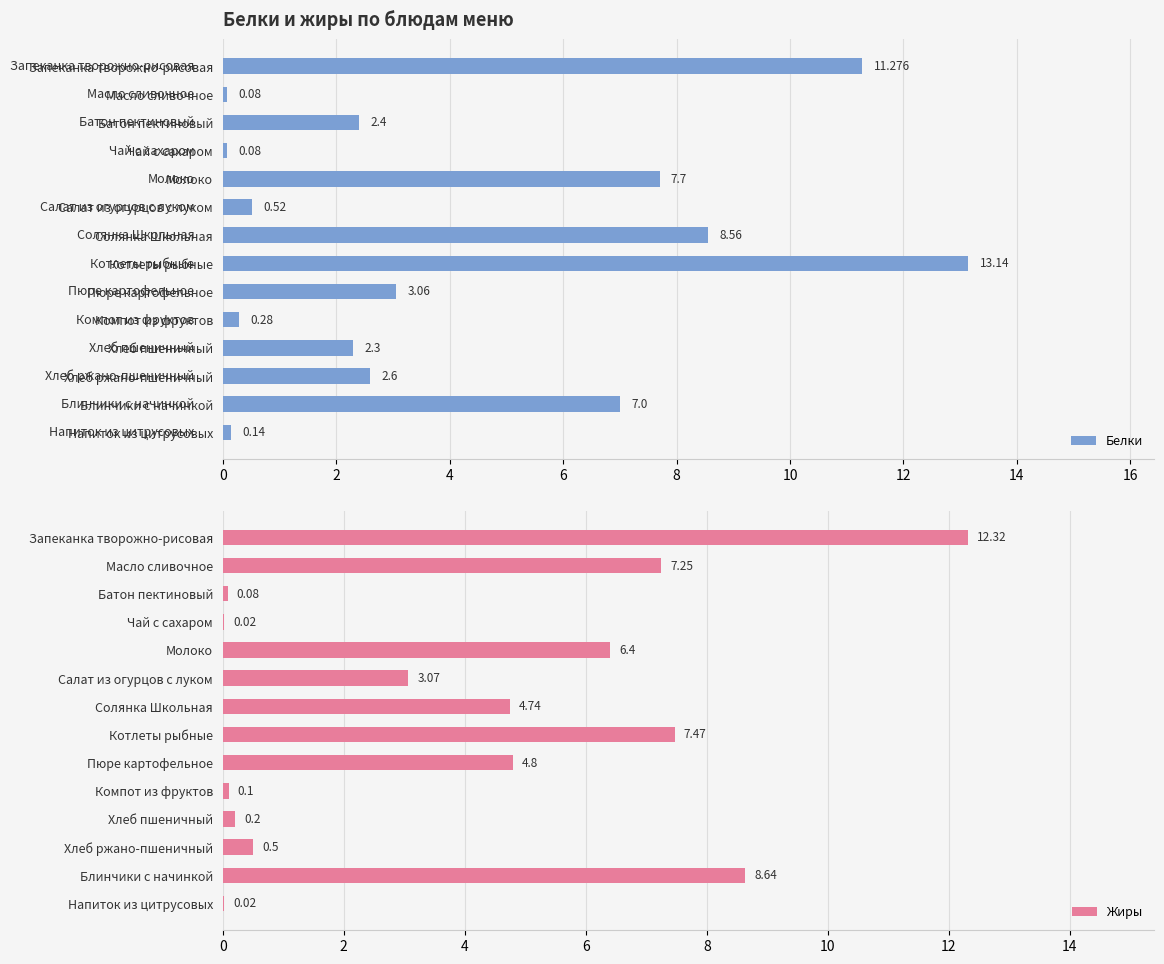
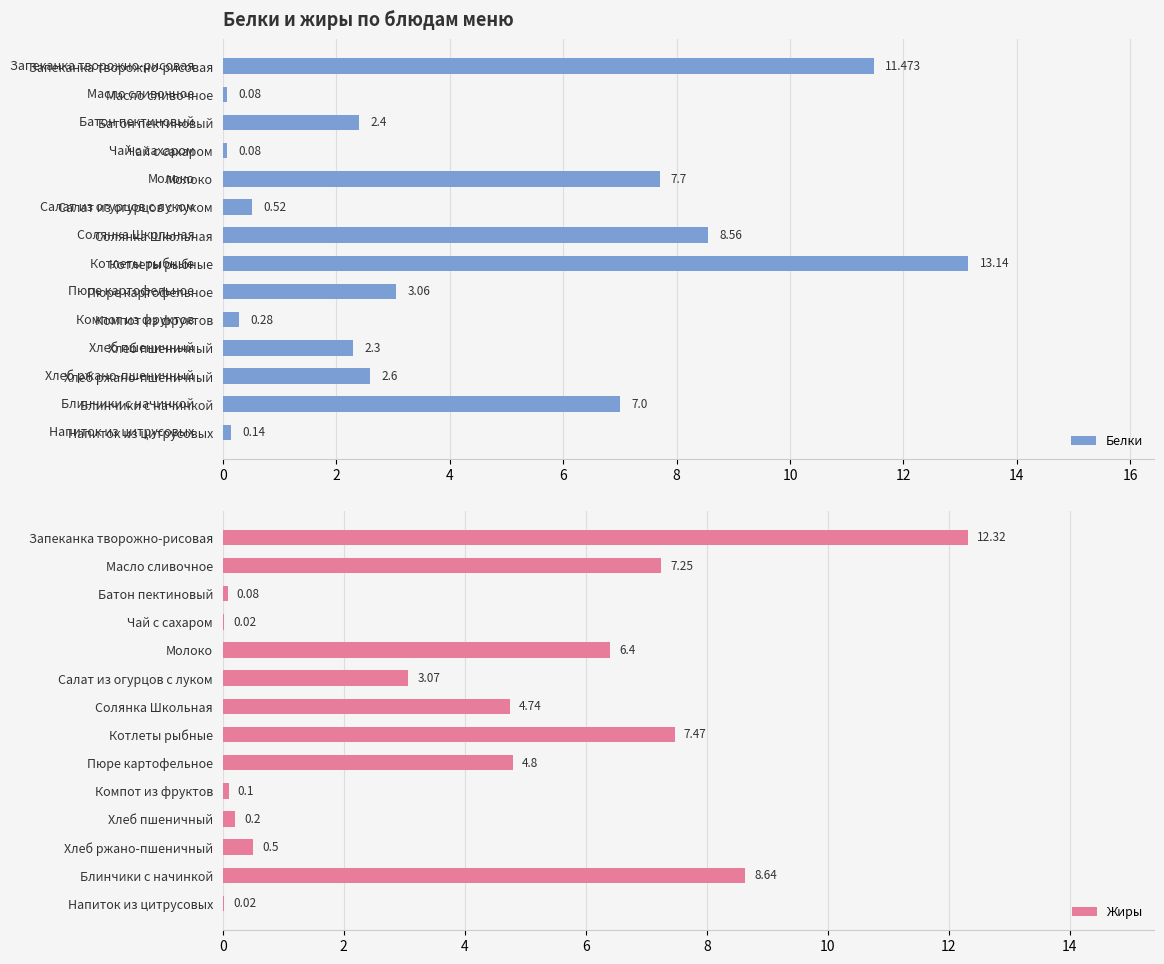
Белки и жиры по блюдам меню, Запеканка творожно-рисовая: 11.276 -> 11.473
